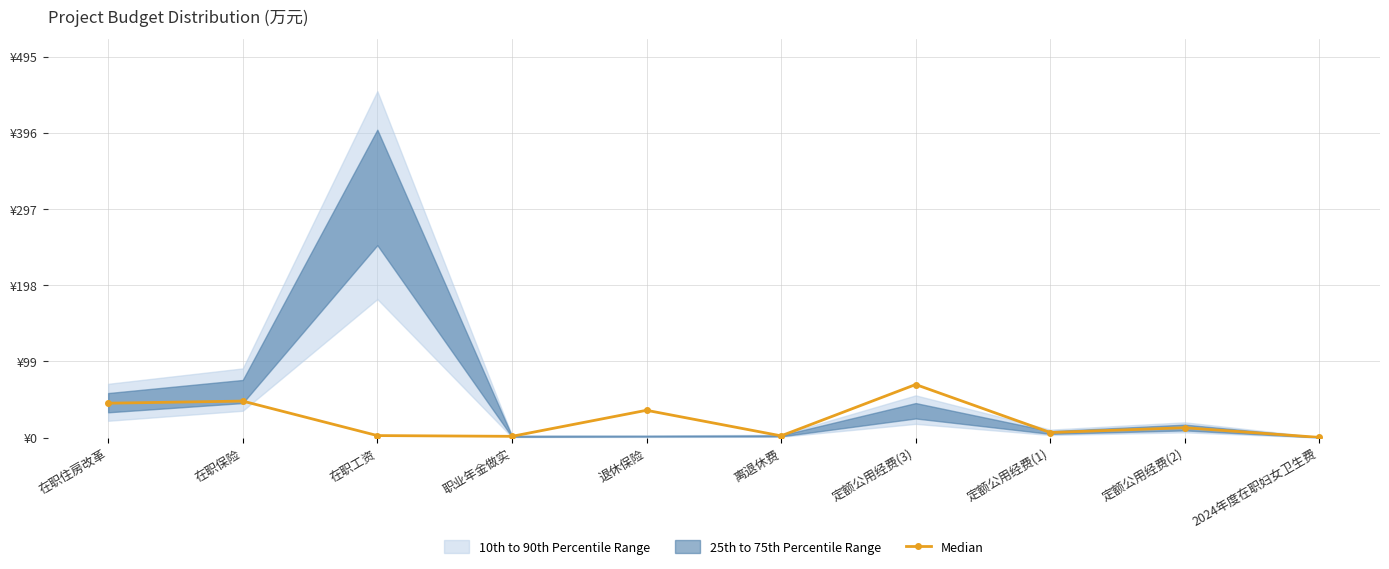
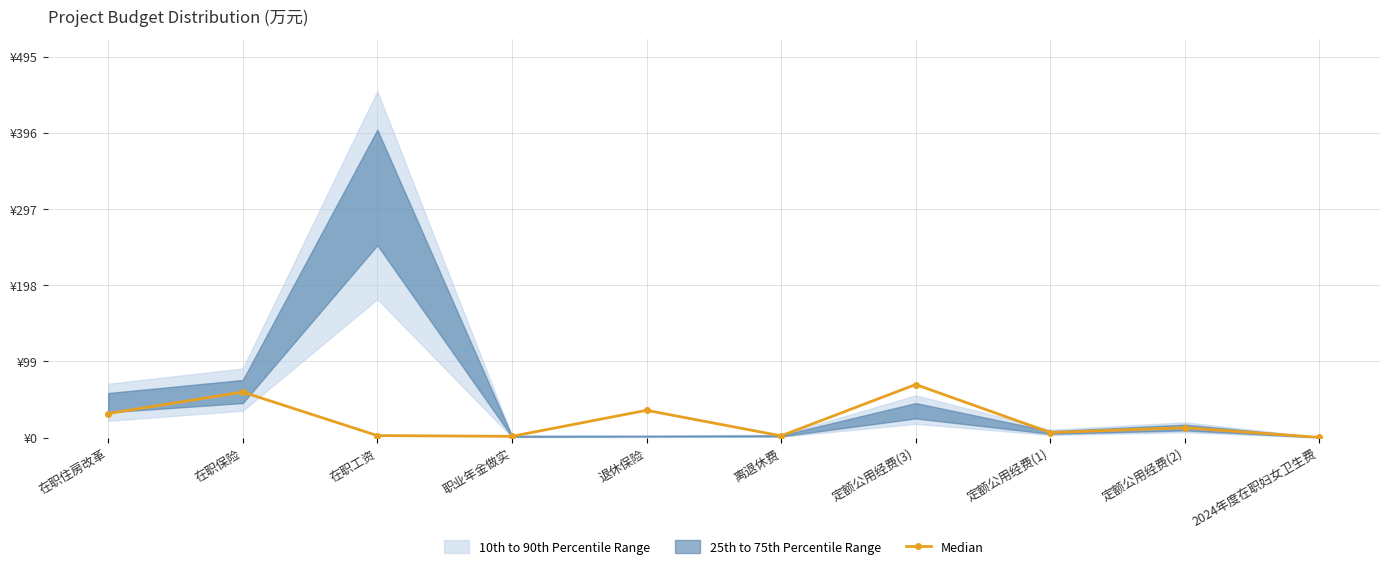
Median, 在职住房改革: ¥40 -> ¥30
Median, 在职保险: ¥50 -> ¥60
